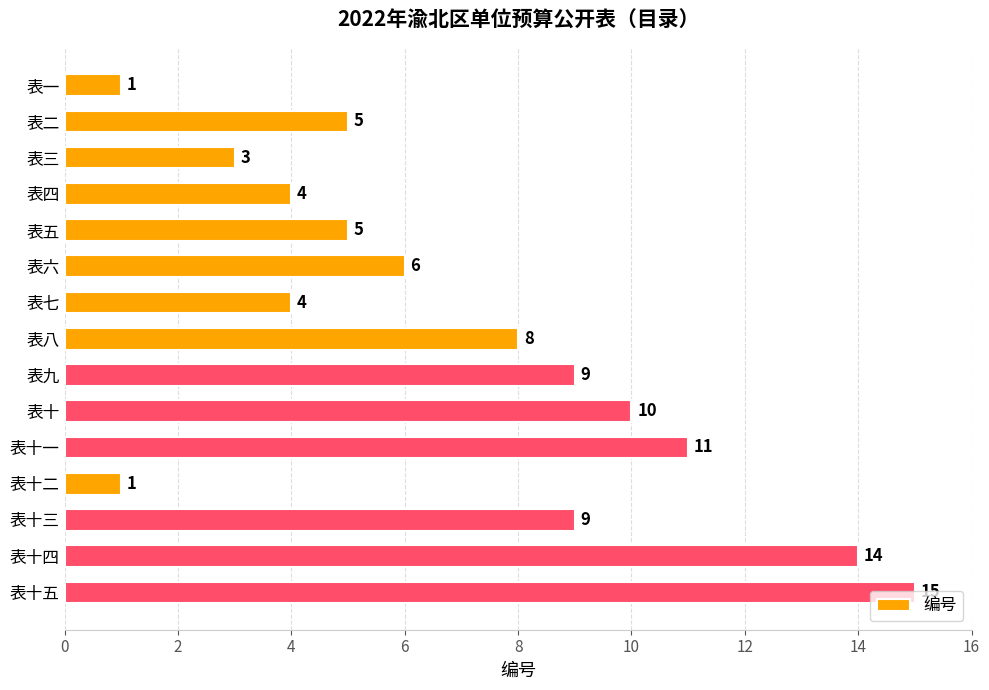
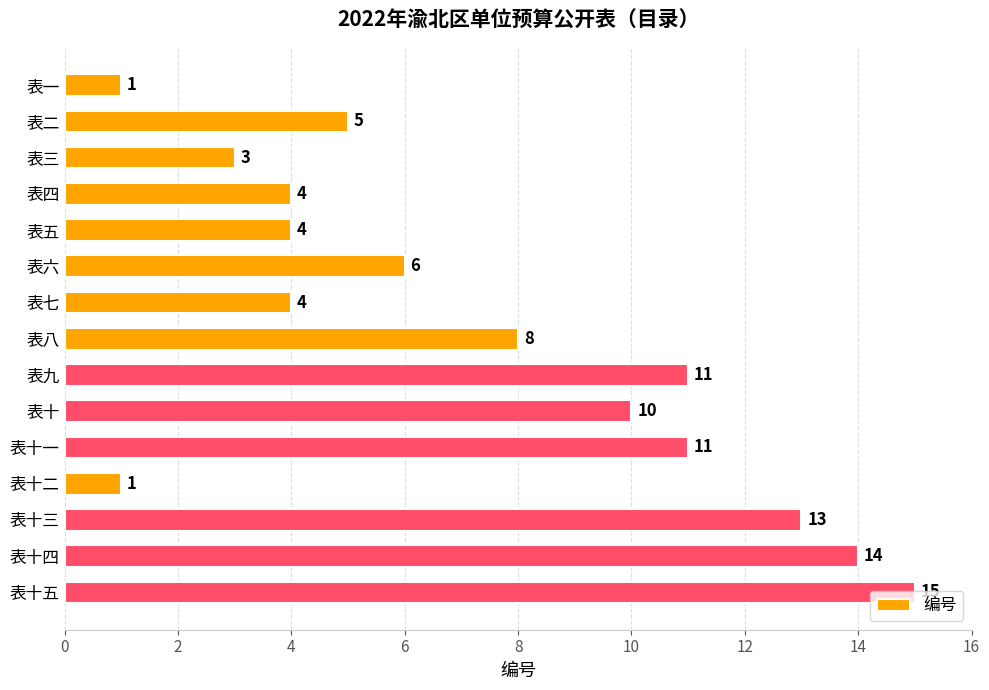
表五: 5 -> 4
表九: 9 -> 11
表十三: 9 -> 13
